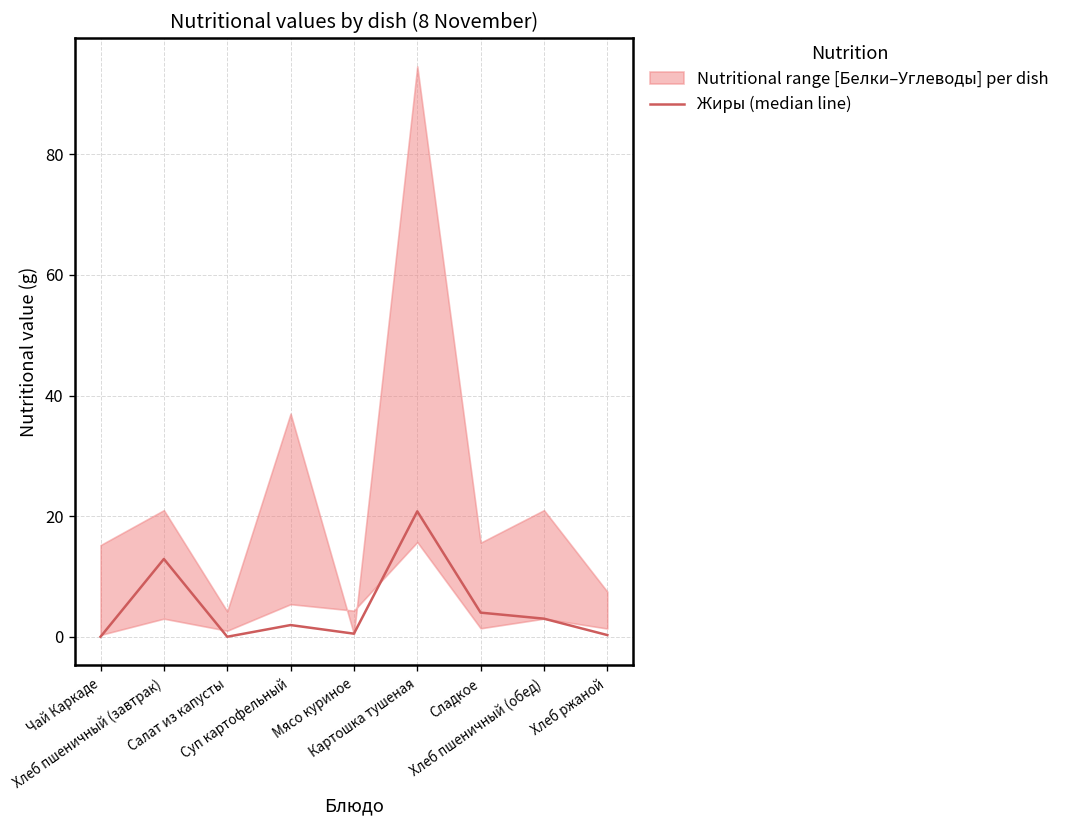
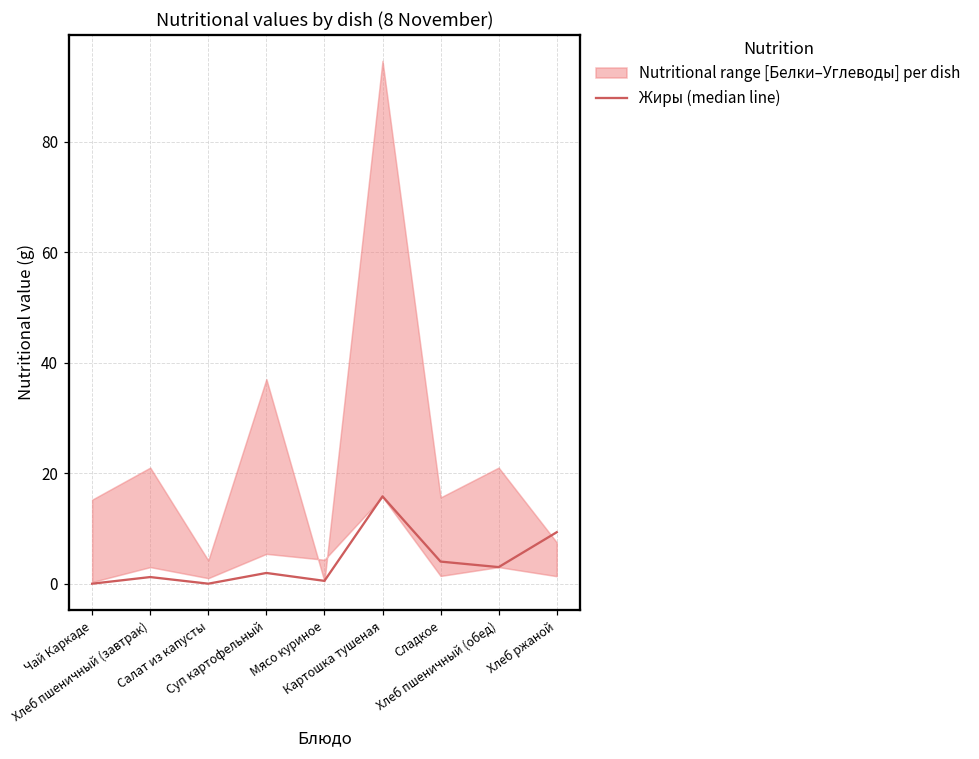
Жиры (median line), Хлеб пшеничный (завтрак): 13 -> 1
Жиры (median line), Картошка тушеная: 21 -> 16
Жиры (median line), Хлеб ржаной: 0 -> 9
